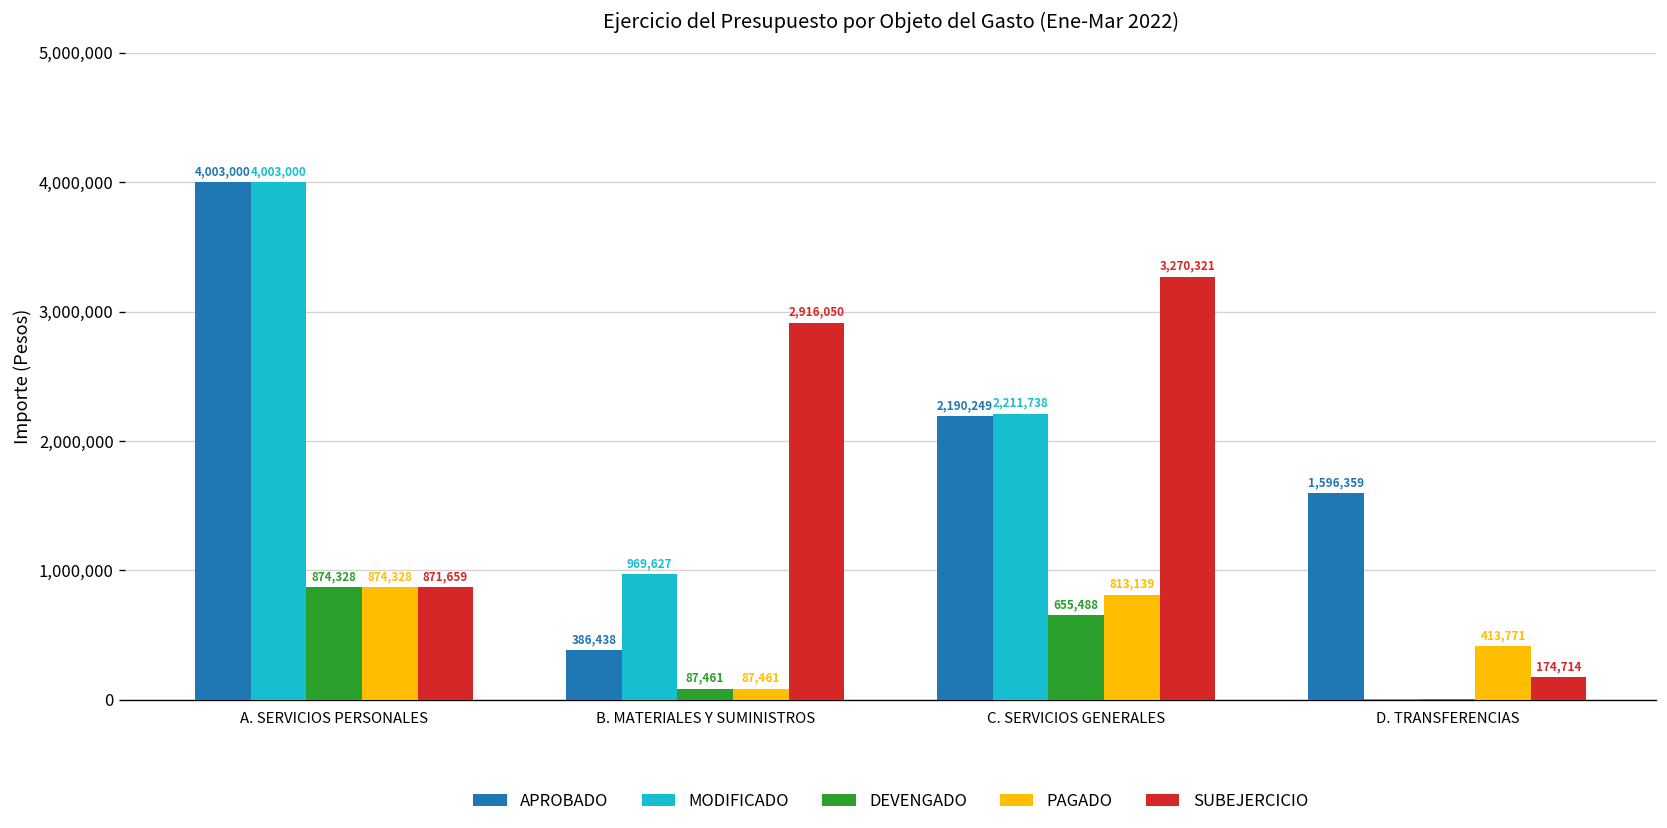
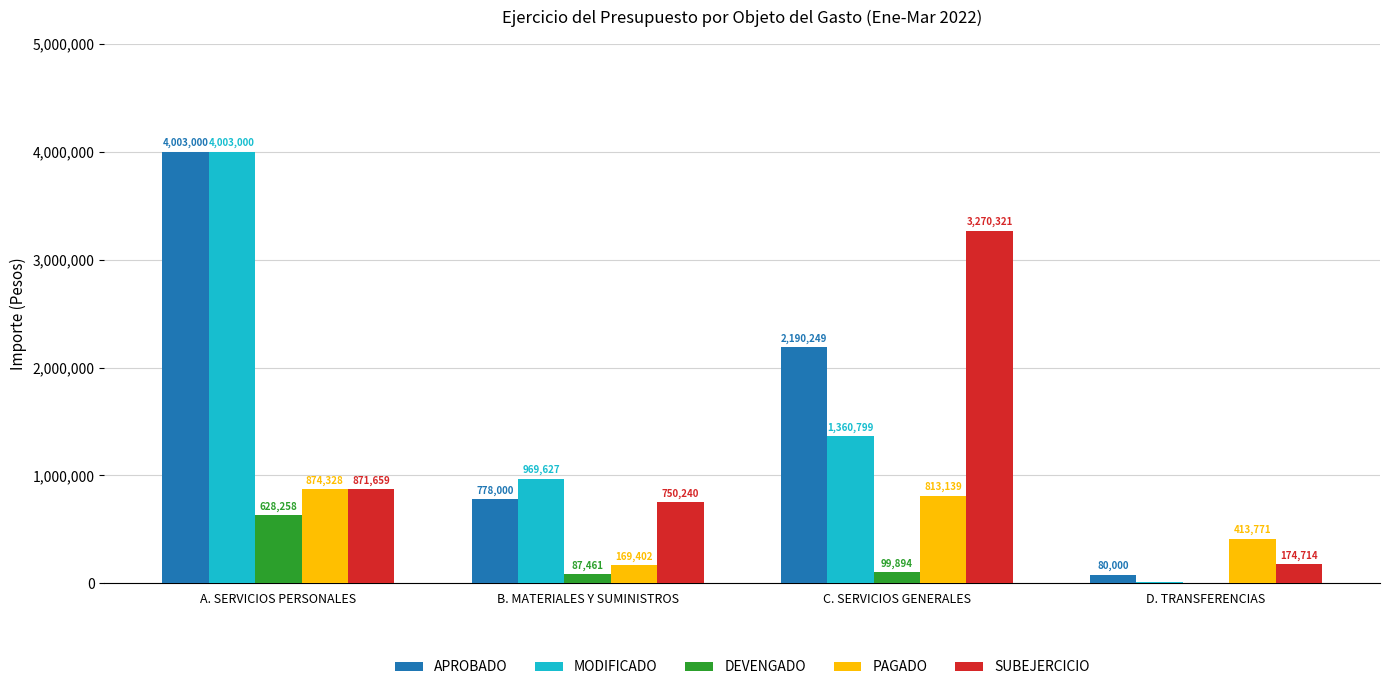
DEVENGADO, A. SERVICIOS PERSONALES: 874,328 -> 628,258
APROBADO, B. MATERIALES Y SUMINISTROS: 386,438 -> 778,000
PAGADO, B. MATERIALES Y SUMINISTROS: 87,461 -> 169,402
SUBEJERCICIO, B. MATERIALES Y SUMINISTROS: 2,916,050 -> 750,240
MODIFICADO, C. SERVICIOS GENERALES: 2,211,738 -> 1,360,799
DEVENGADO, C. SERVICIOS GENERALES: 655,488 -> 99,894
APROBADO, D. TRANSFERENCIAS: 1,596,359 -> 80,000
